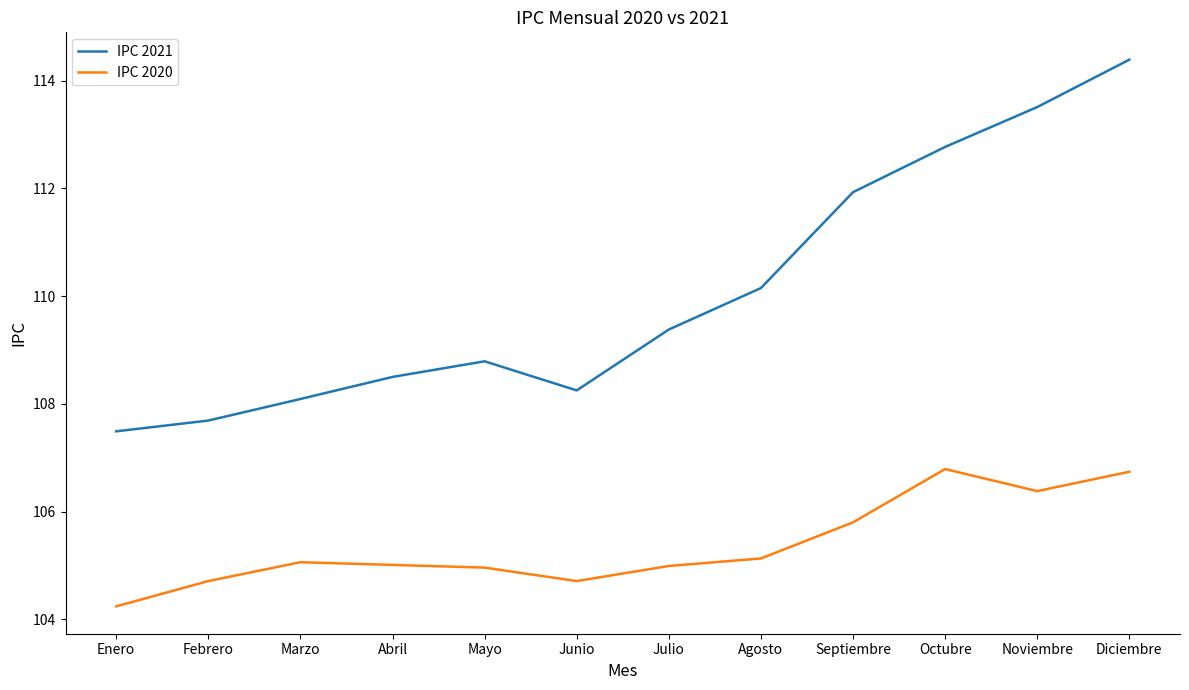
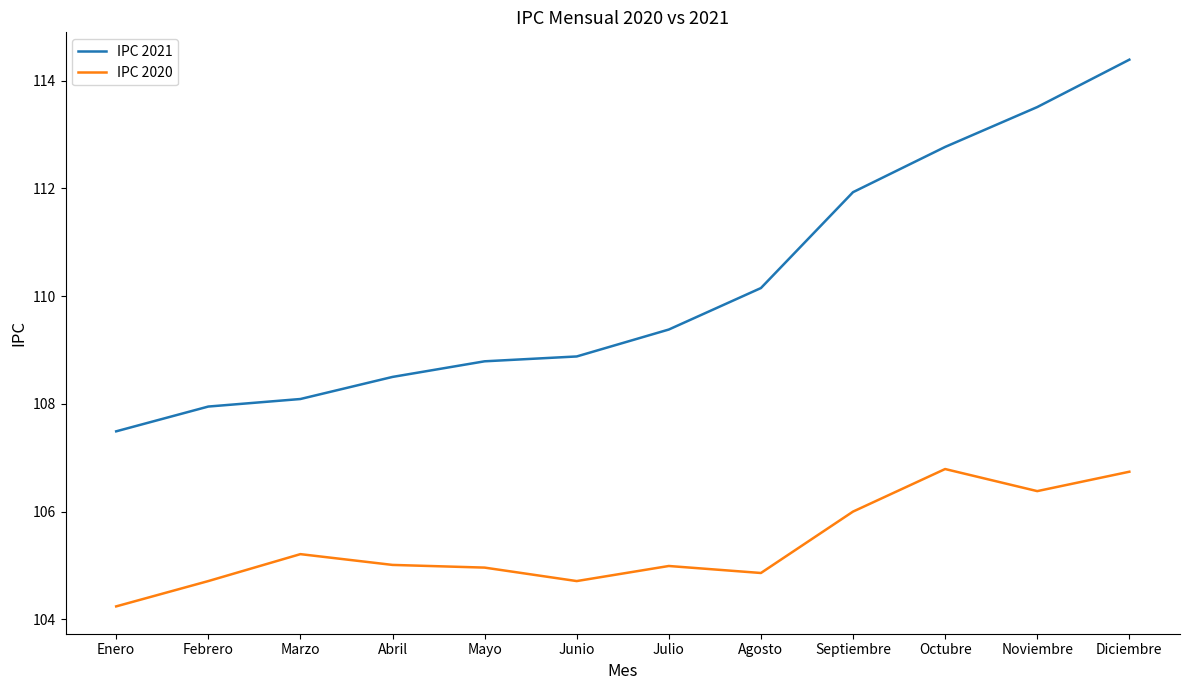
IPC 2021, Febrero: 107.7 -> 108.0
IPC 2020, Marzo: 105.1 -> 105.2
IPC 2021, Junio: 108.3 -> 108.9
IPC 2020, Agosto: 105.1 -> 104.9
IPC 2020, Septiembre: 105.8 -> 106.0
